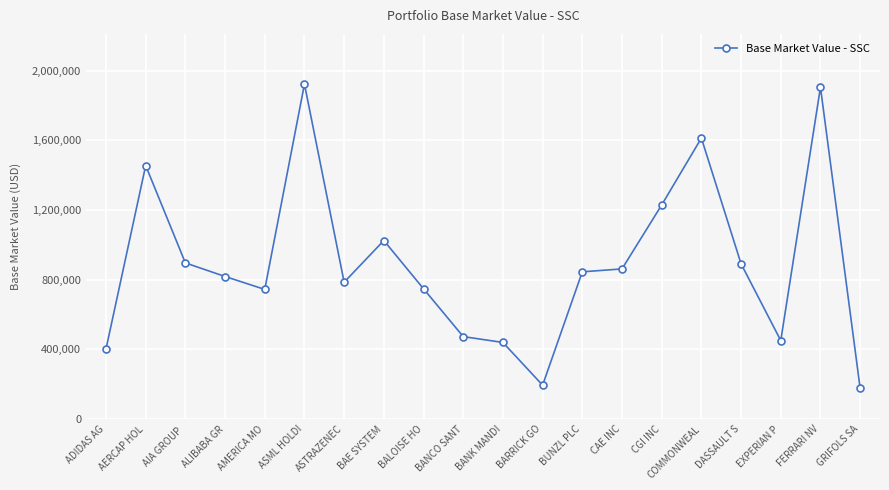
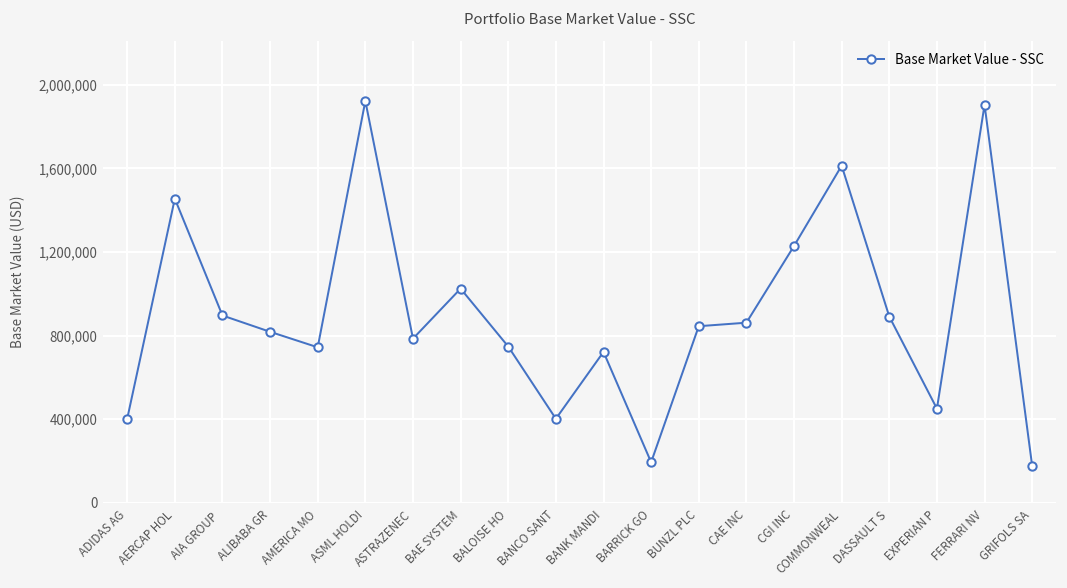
BANCO SANT: 470,000 -> 400,000
BANK MANDI: 440,000 -> 720,000
